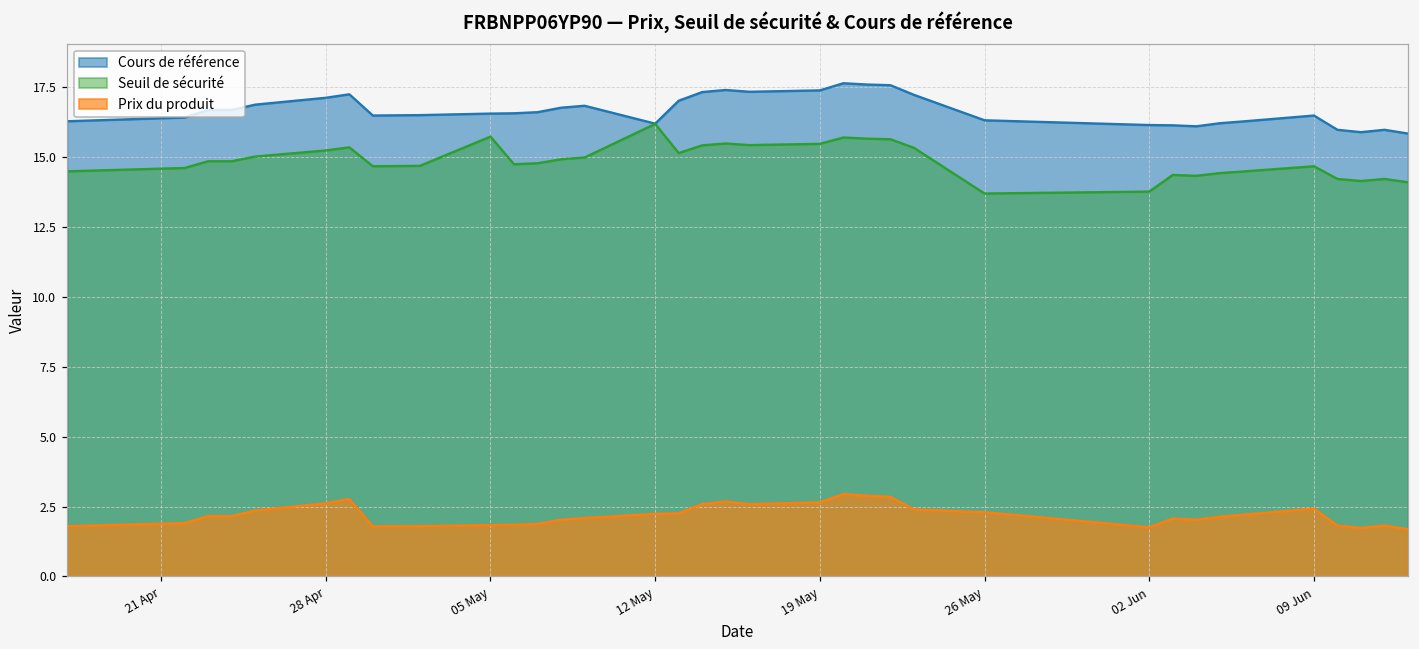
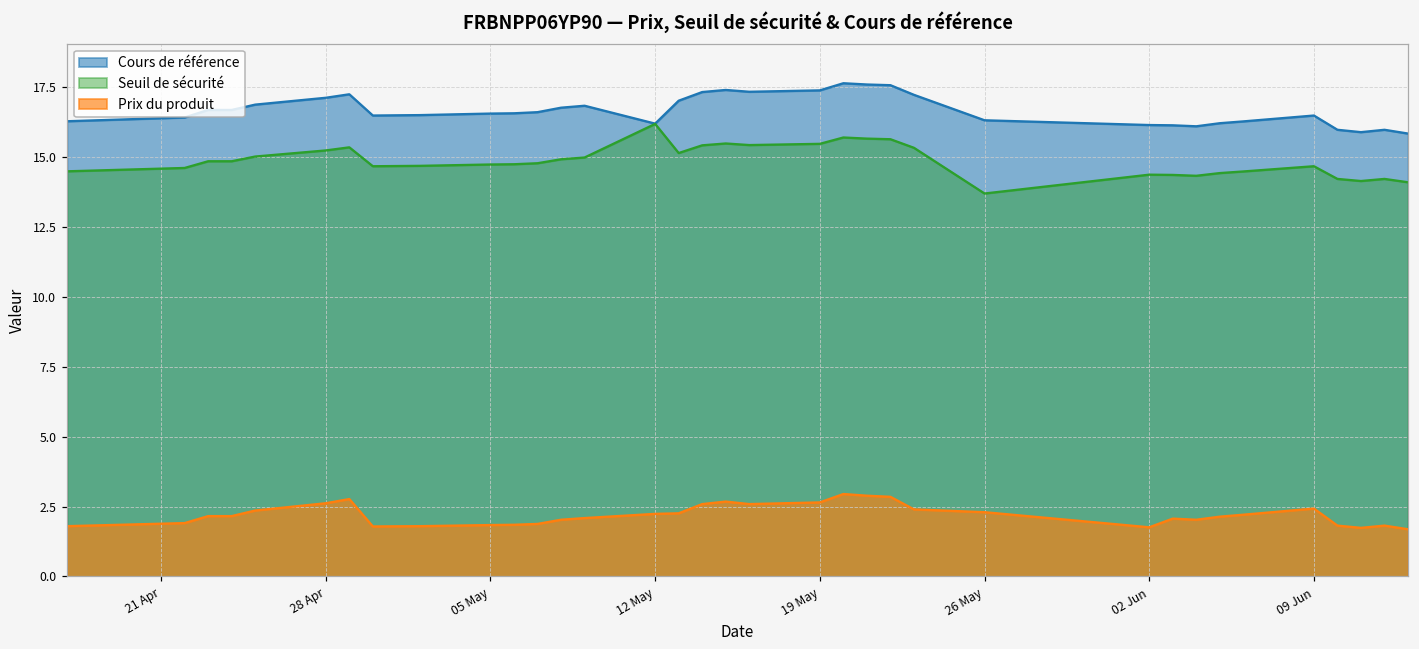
Seuil de sécurité, 05 May: 15.7 -> 14.7
Seuil de sécurité, 02 Jun: 13.8 -> 14.4
